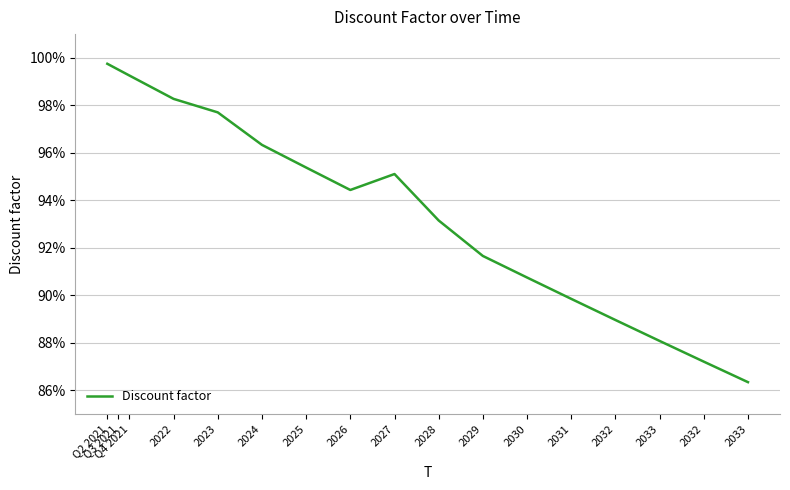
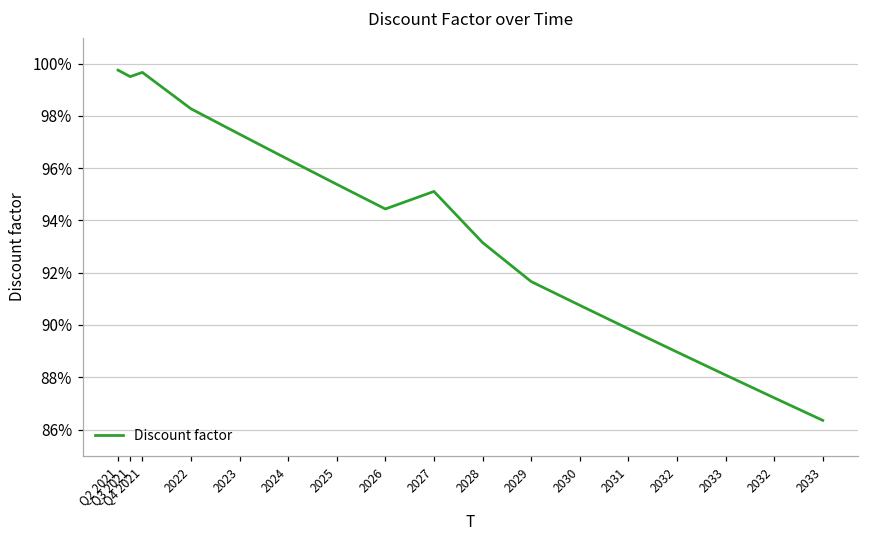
Q4 2021: 99.3% -> 99.7%
2023: 97.7% -> 97.3%
